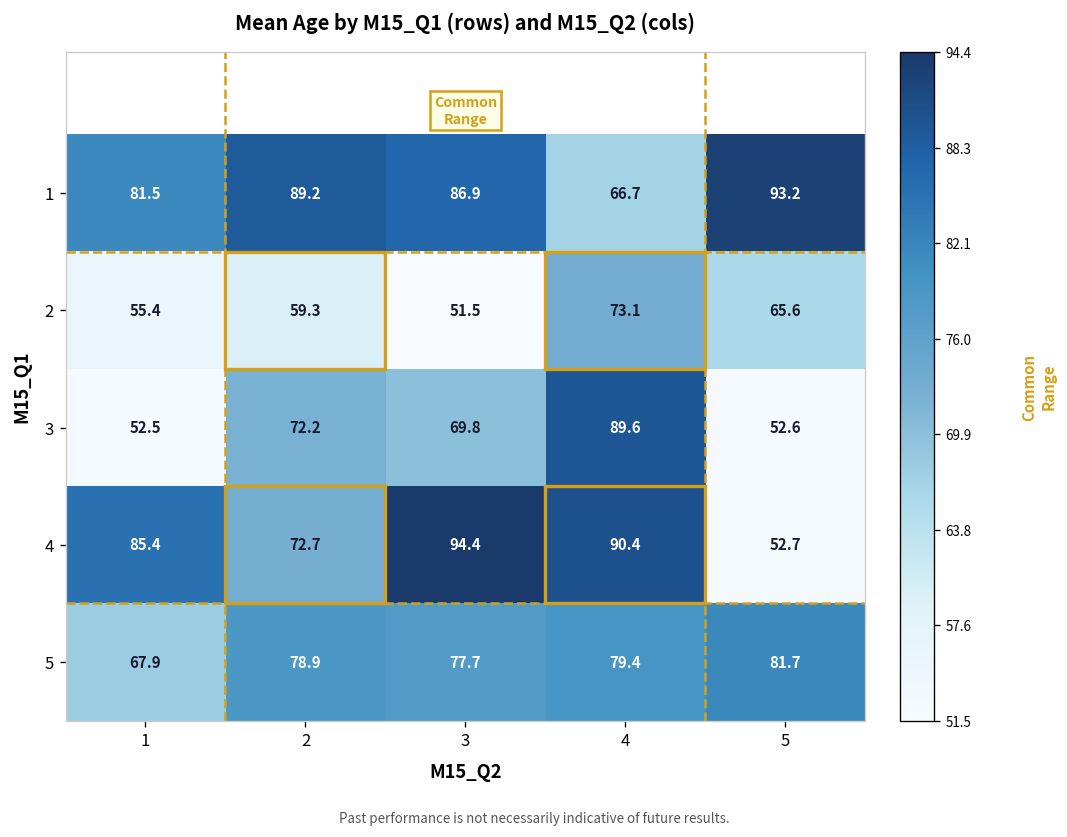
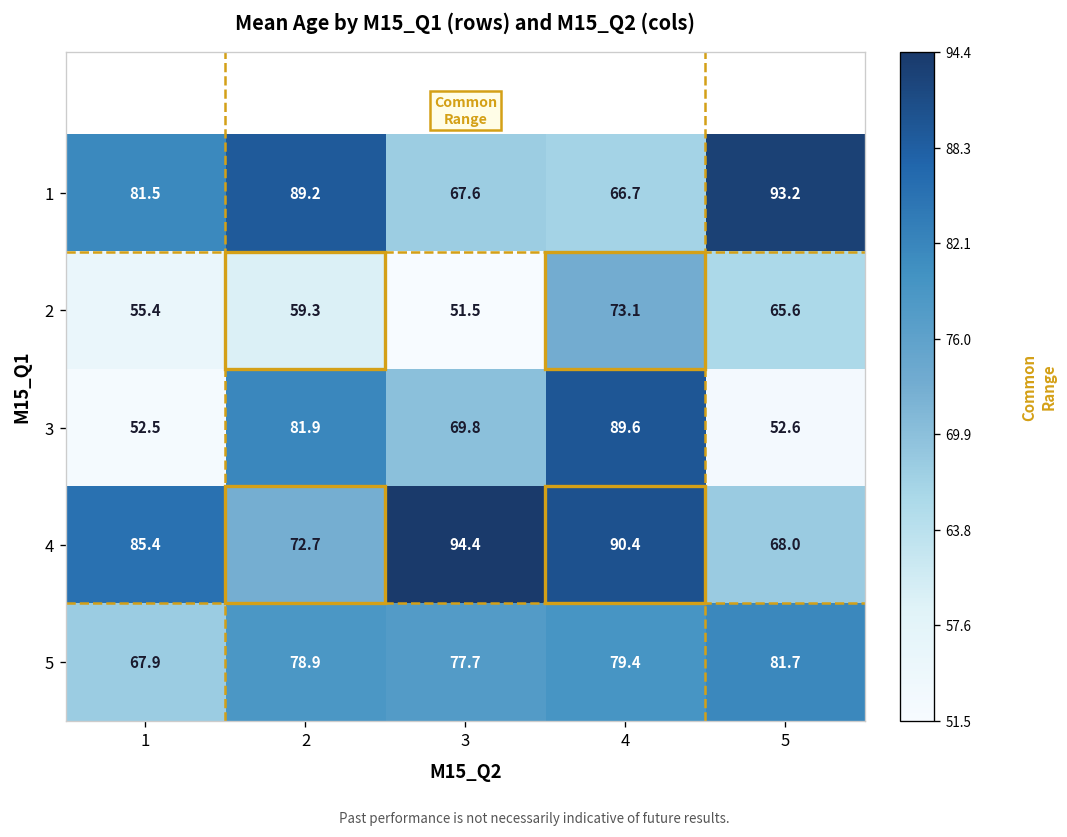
1, 3: 86.9 -> 67.6
3, 2: 72.2 -> 81.9
4, 5: 52.7 -> 68.0
